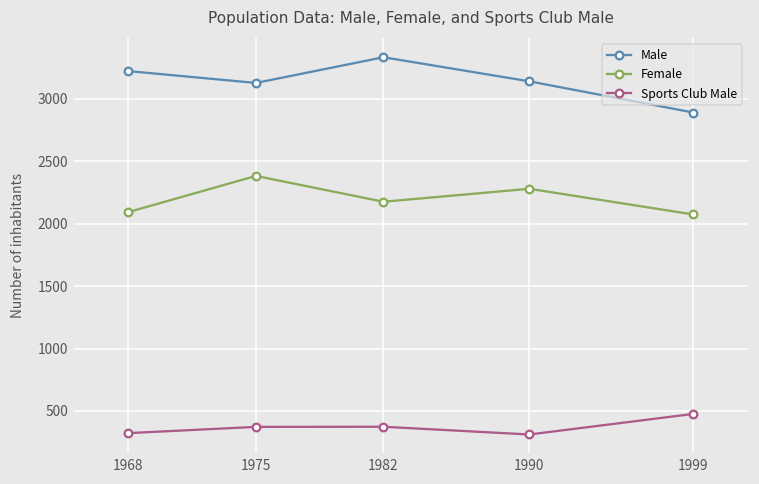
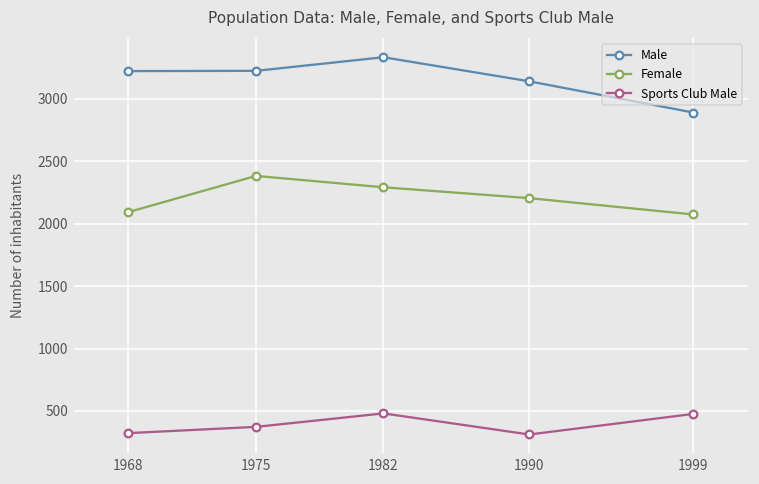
Male, 1975: 3130 -> 3230
Female, 1982: 2180 -> 2290
Sports Club Male, 1982: 370 -> 480
Female, 1990: 2280 -> 2210
